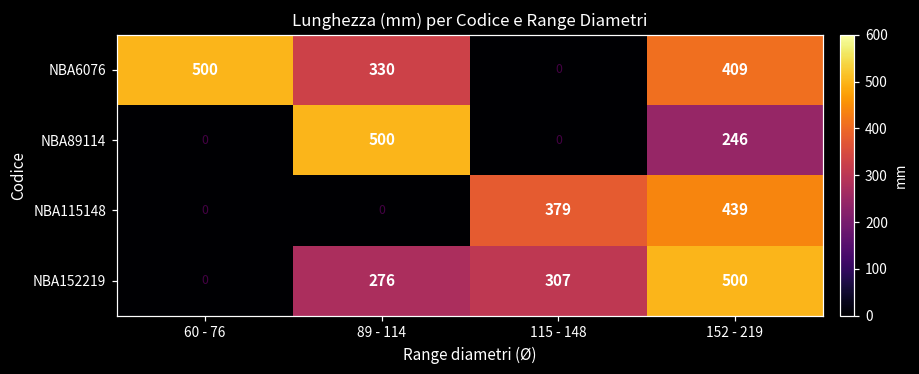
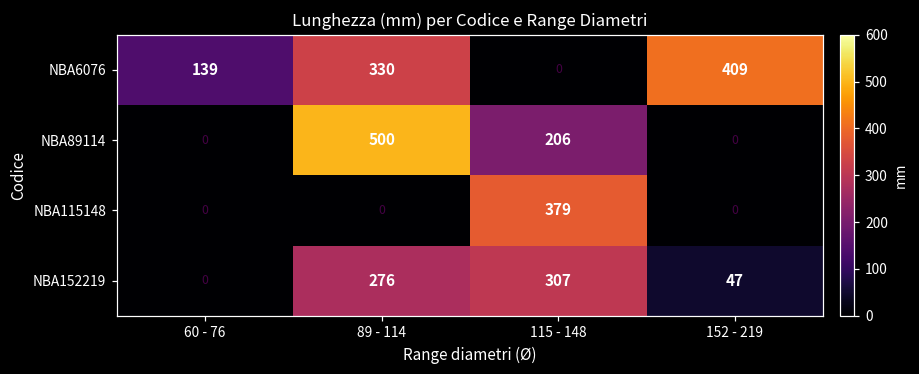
NBA6076, 60 - 76: 500 -> 139
NBA89114, 115 - 148: 0 -> 206
NBA89114, 152 - 219: 246 -> 0
NBA115148, 152 - 219: 439 -> 0
NBA152219, 152 - 219: 500 -> 47
